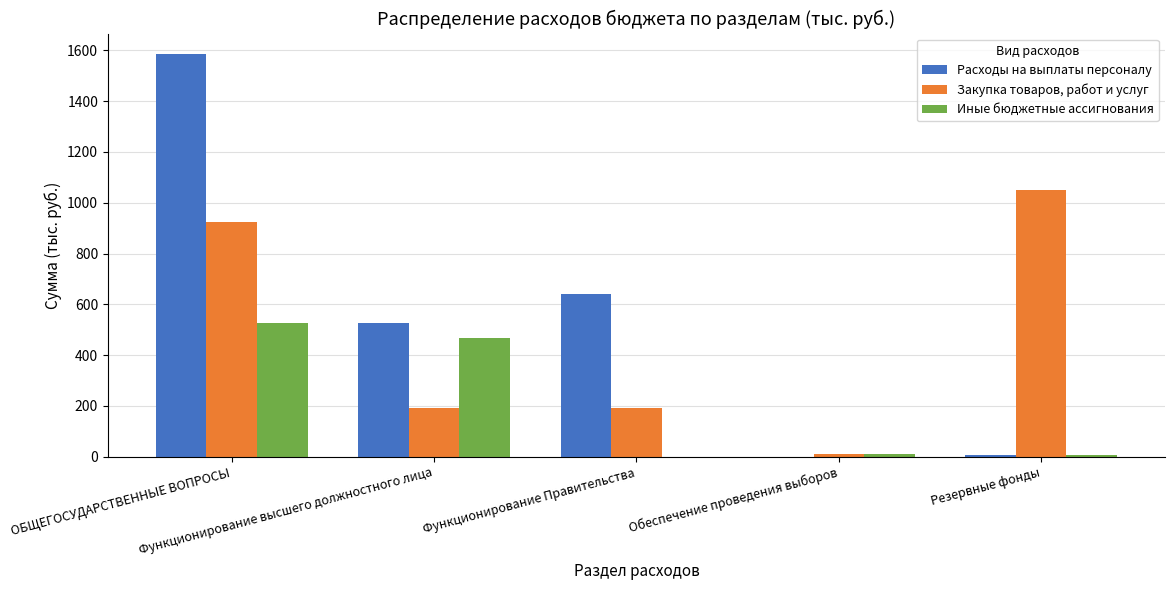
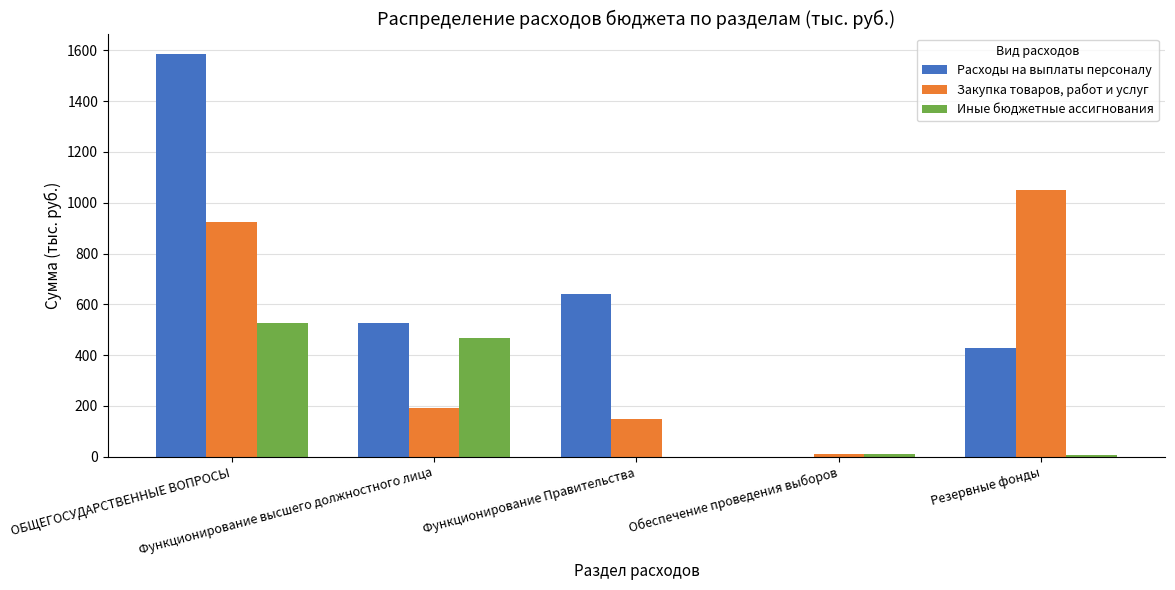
Закупка товаров, работ и услуг, Функционирование Правительства: 190 -> 150
Расходы на выплаты персоналу, Резервные фонды: 10 -> 430
